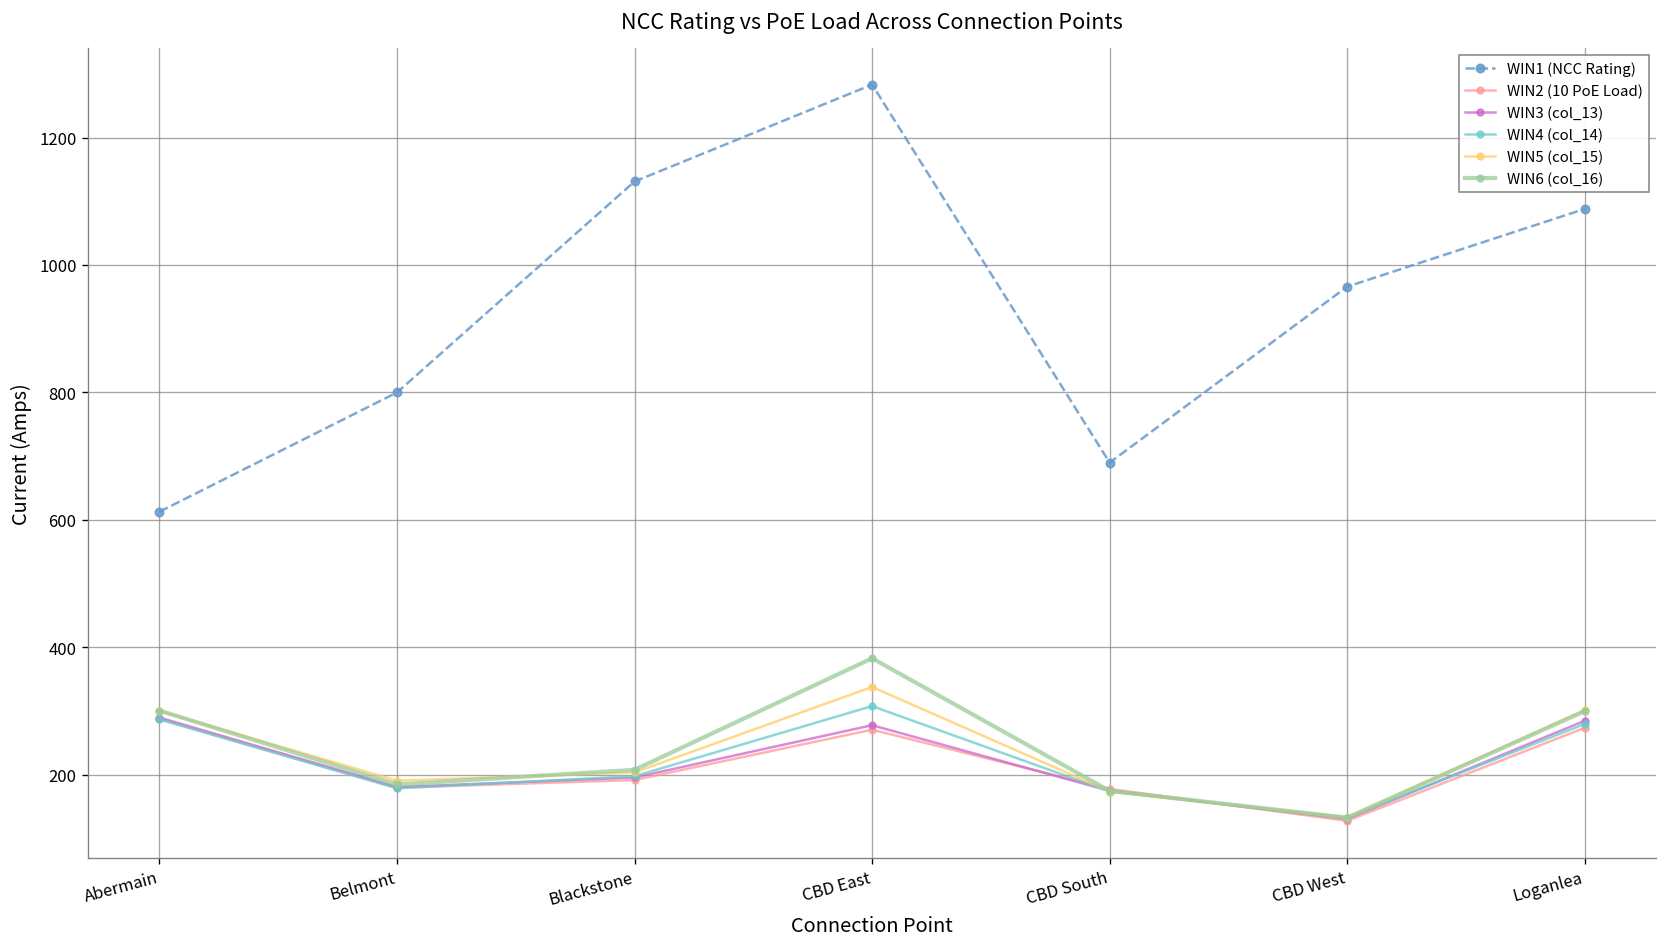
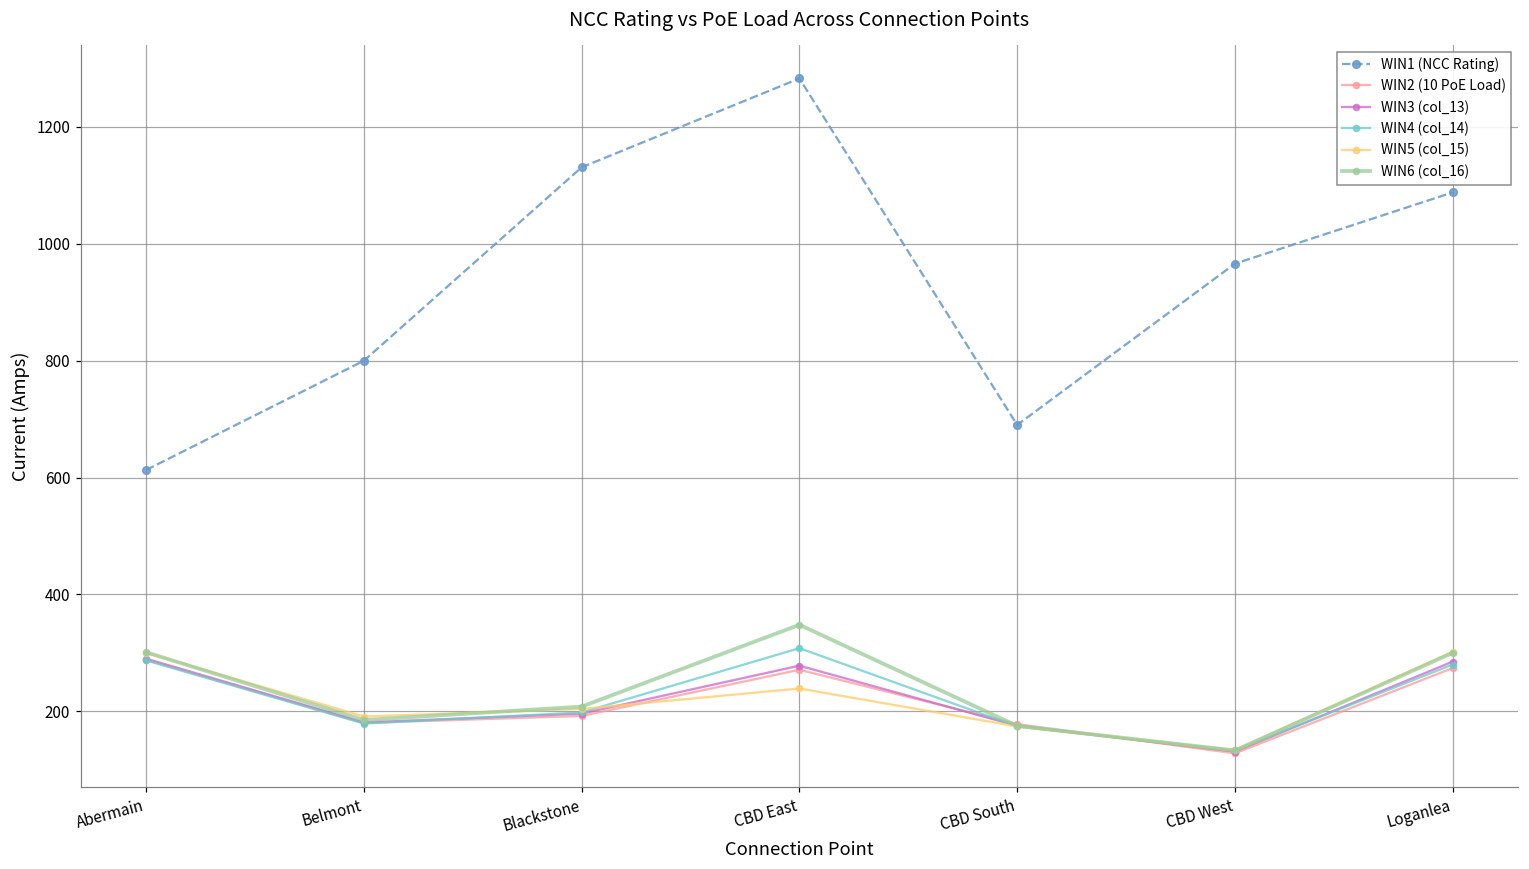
WIN5 (col_15), CBD East: 340 -> 240
WIN6 (col_16), CBD East: 380 -> 350
